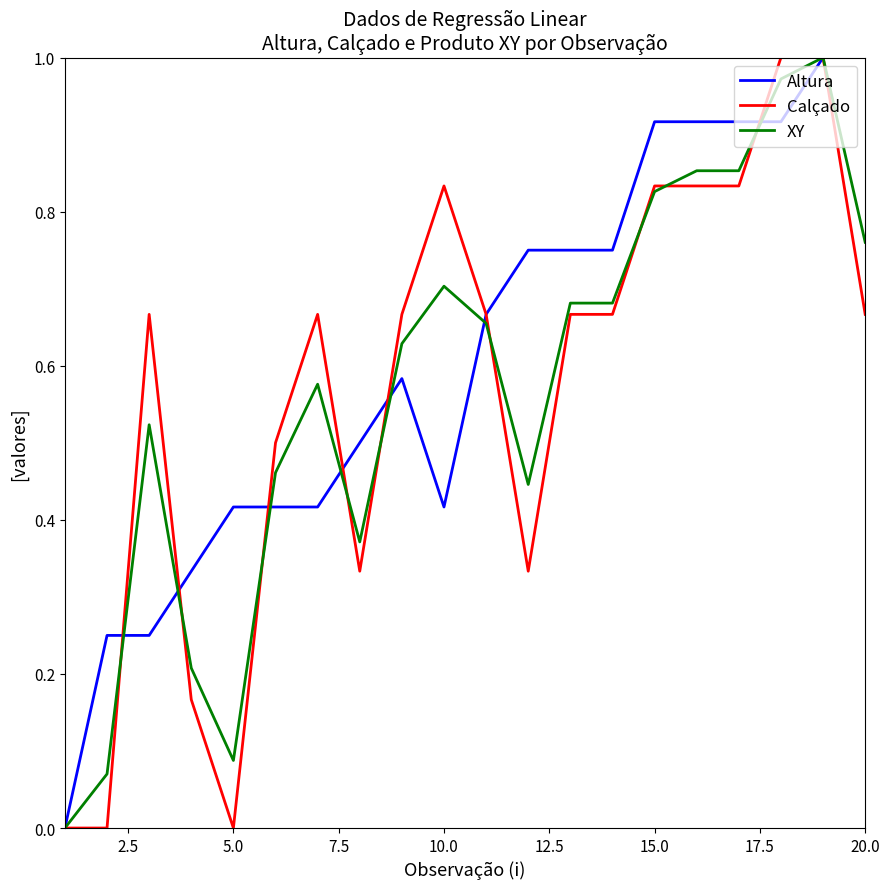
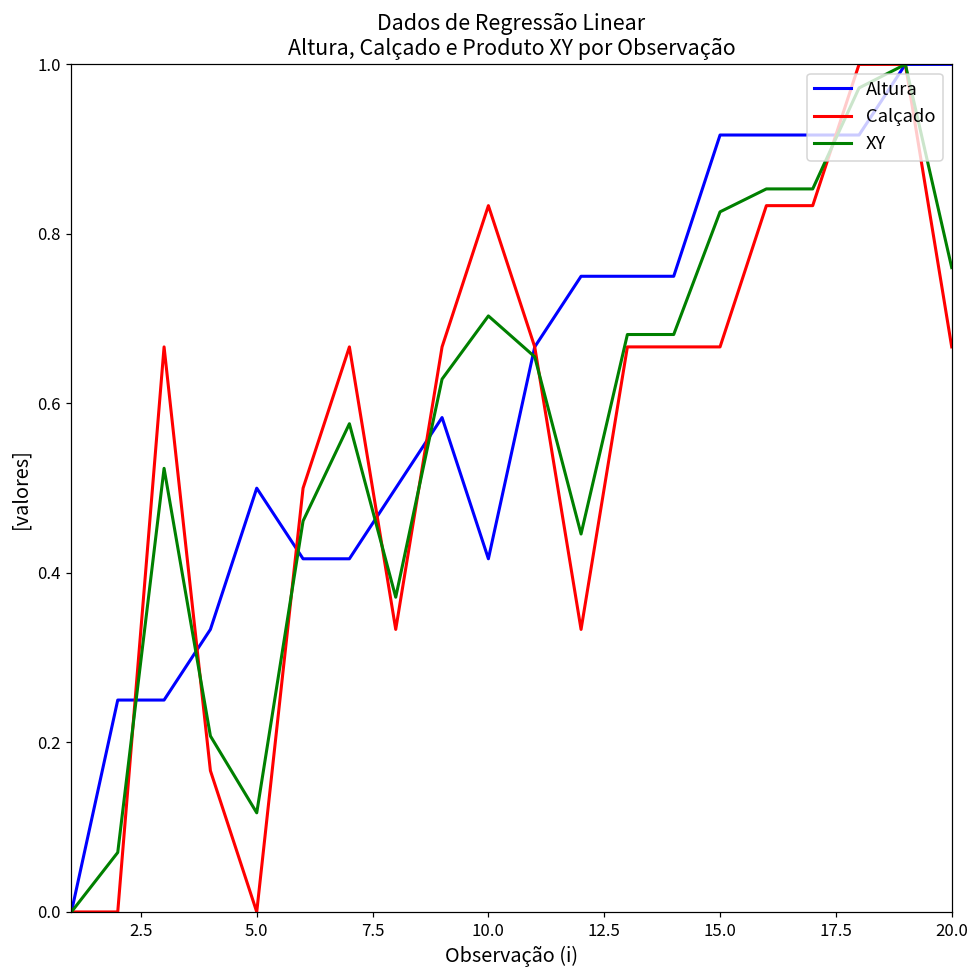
Altura, 5.0: 0.42 -> 0.50
XY, 5.0: 0.09 -> 0.12
Calçado, 15.0: 0.83 -> 0.67
